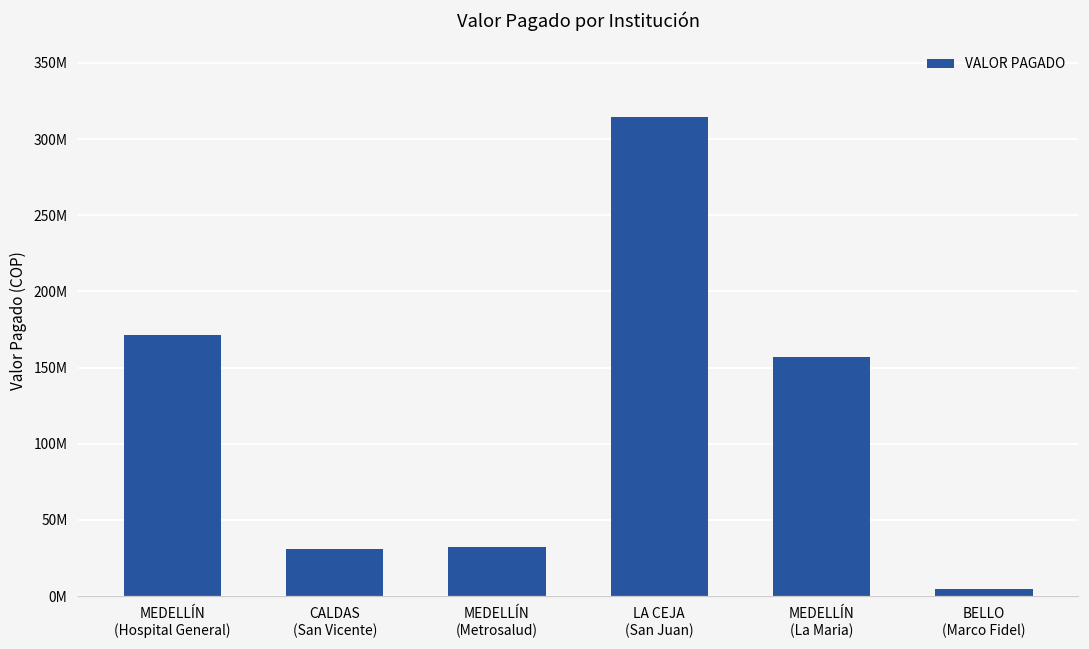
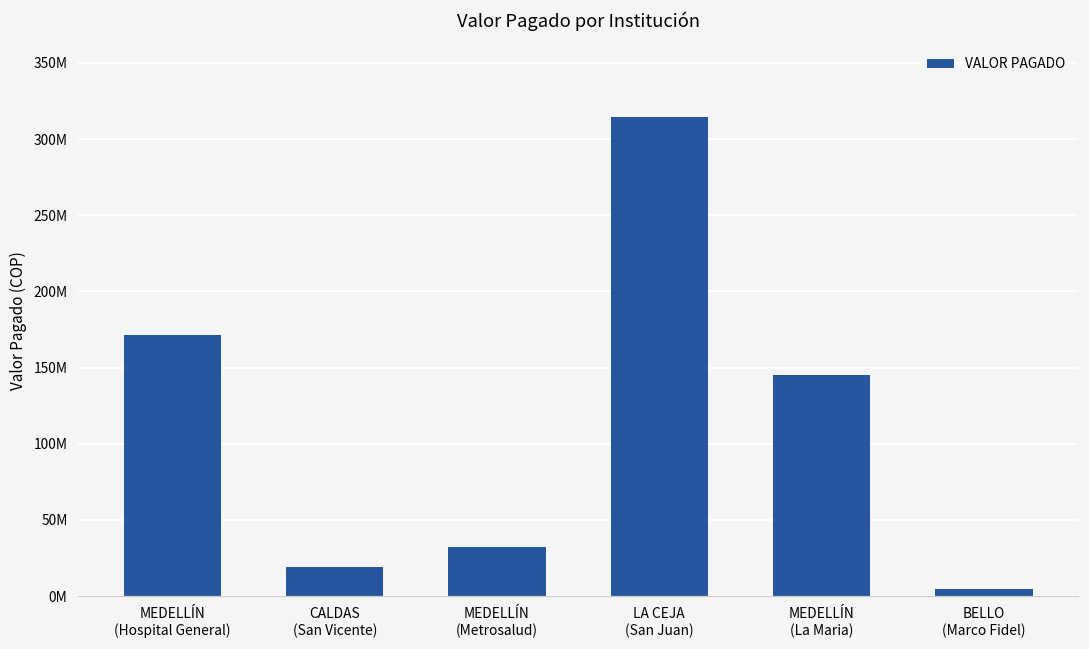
CALDAS (San Vicente): 31000000 -> 19000000
MEDELLÍN (La Maria): 157000000 -> 145000000
